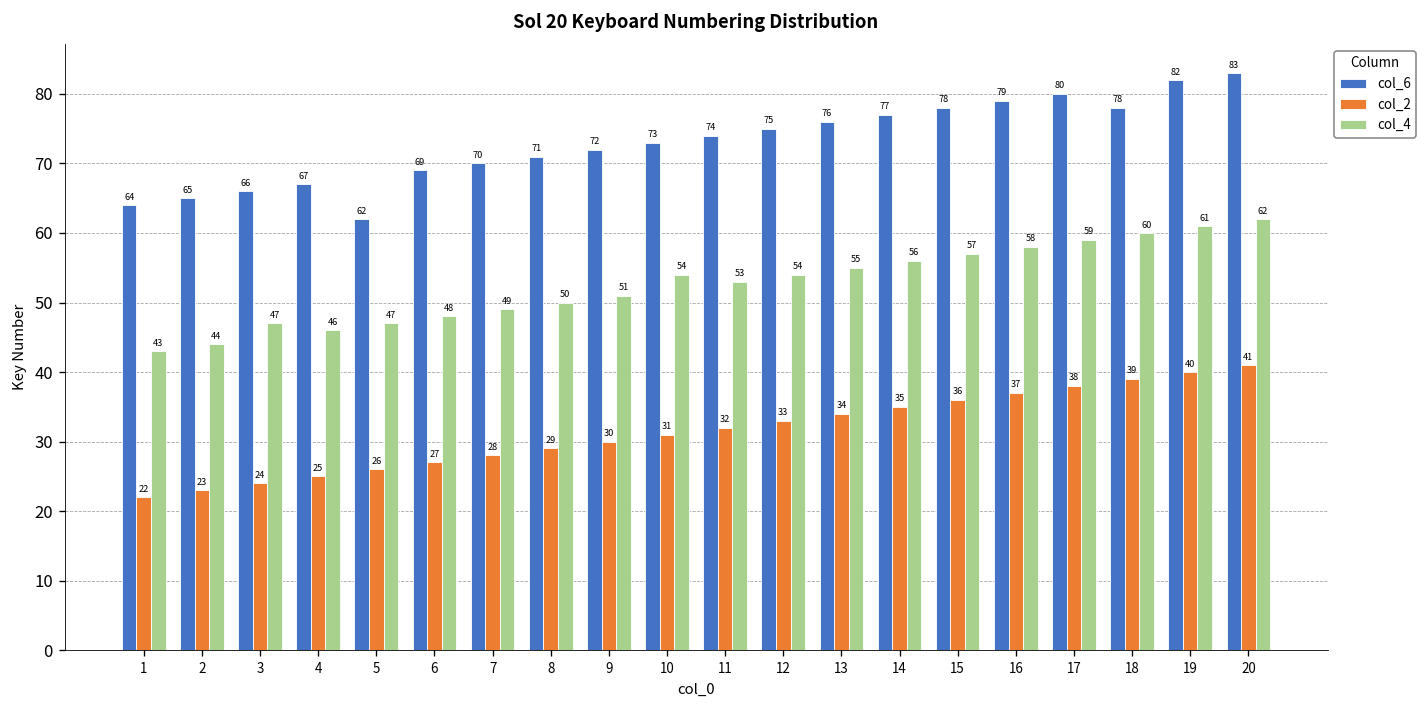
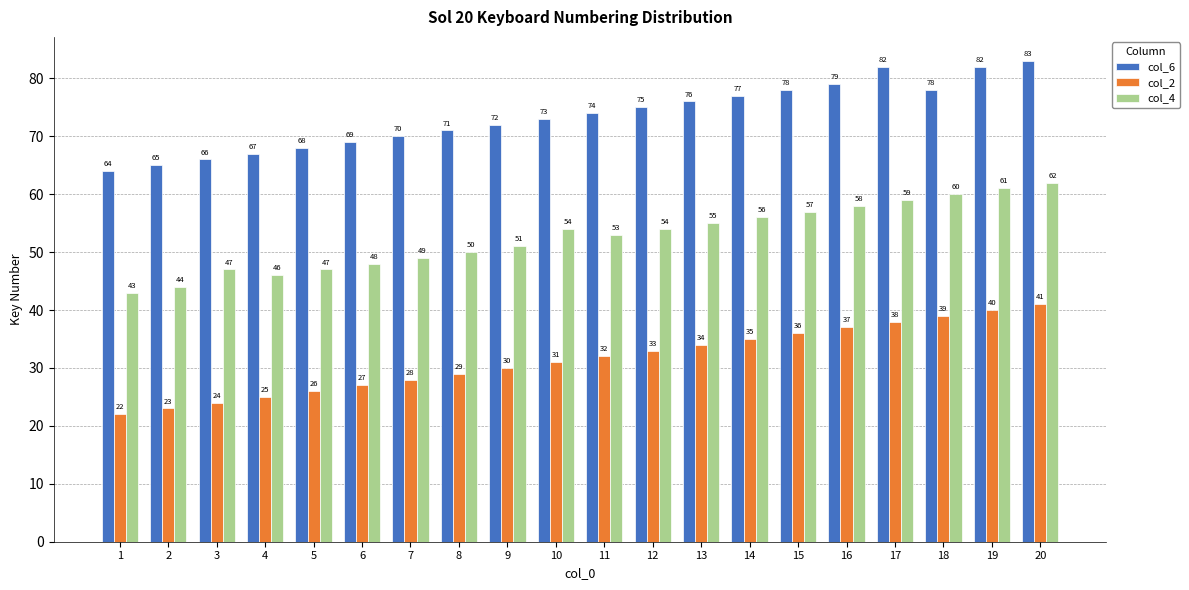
col_6, 5: 62 -> 68
col_6, 17: 80 -> 82
